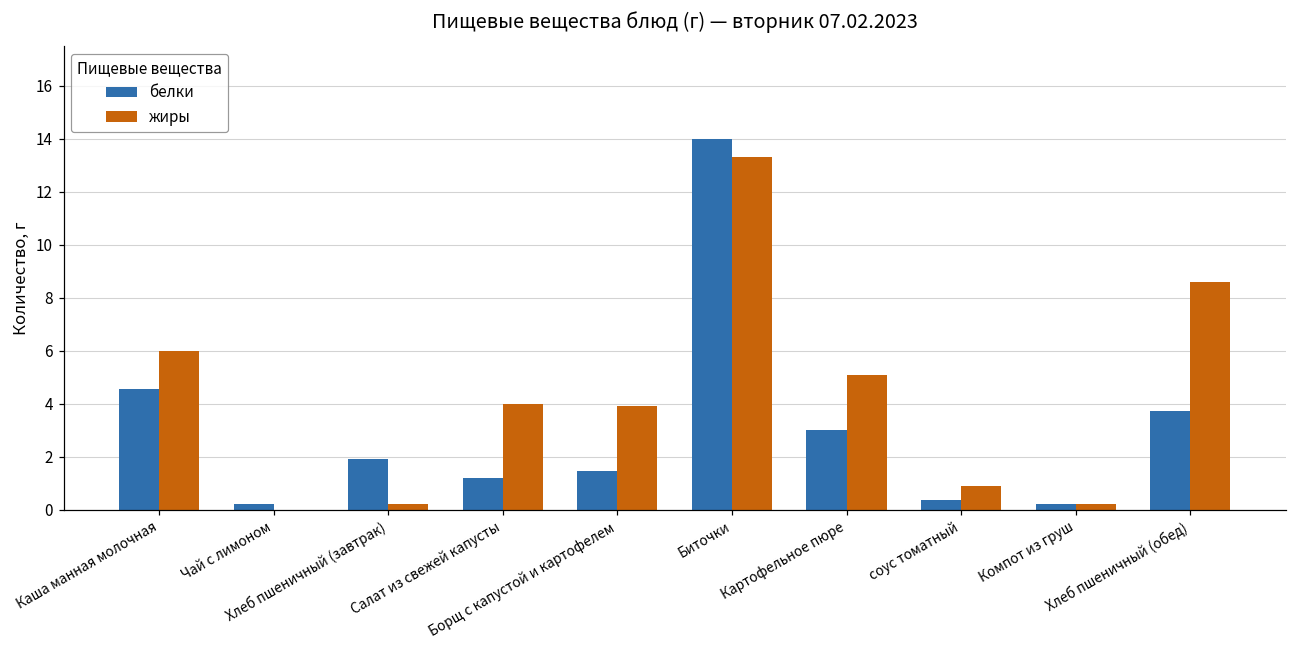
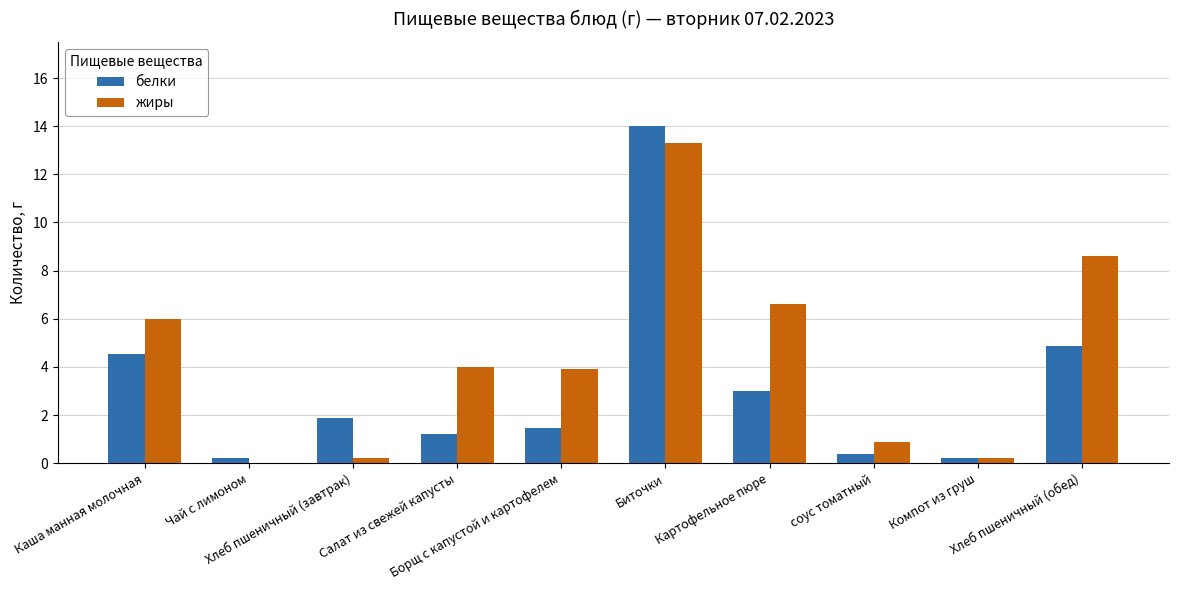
жиры, Картофельное пюре: 5.1 -> 6.6
белки, Хлеб пшеничный (обед): 3.7 -> 4.9
